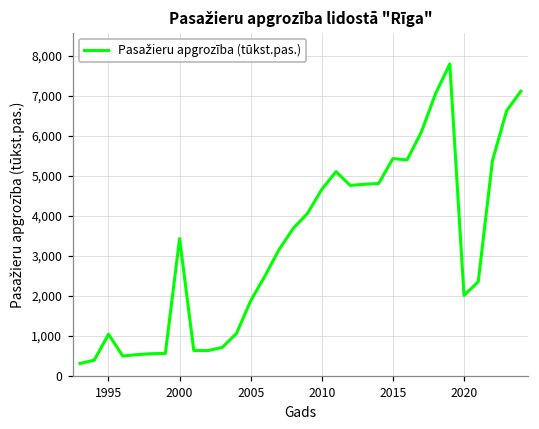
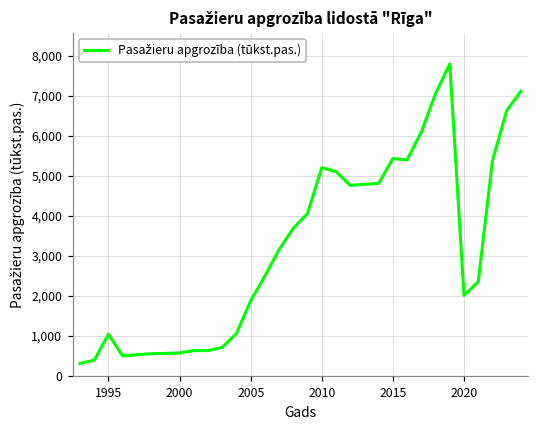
2000: 3,400 -> 600
2010: 4,700 -> 5,200
